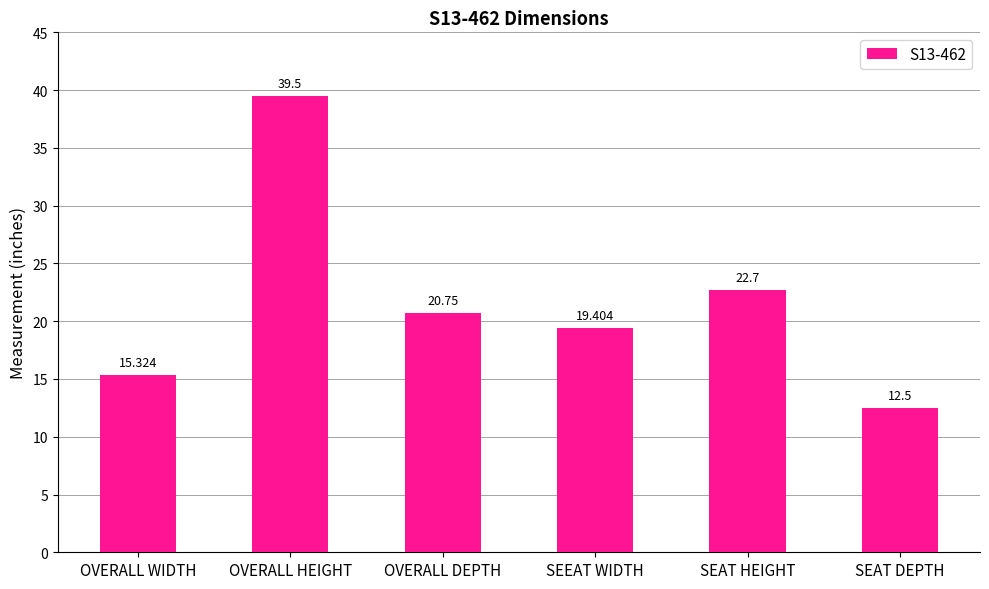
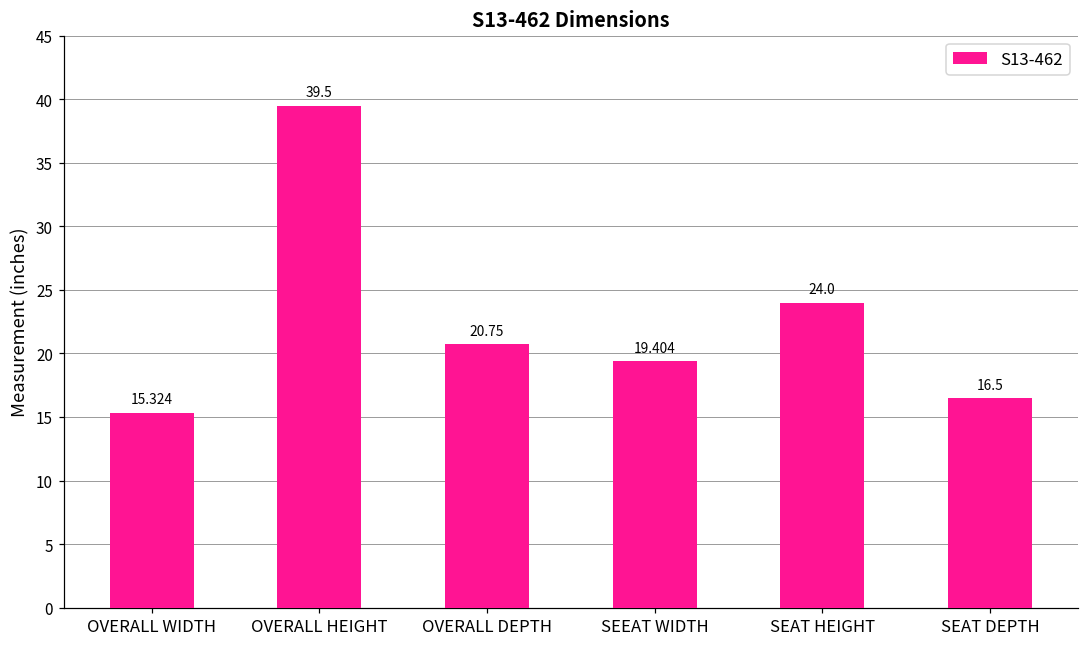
SEAT HEIGHT: 22.7 -> 24.0
SEAT DEPTH: 12.5 -> 16.5
